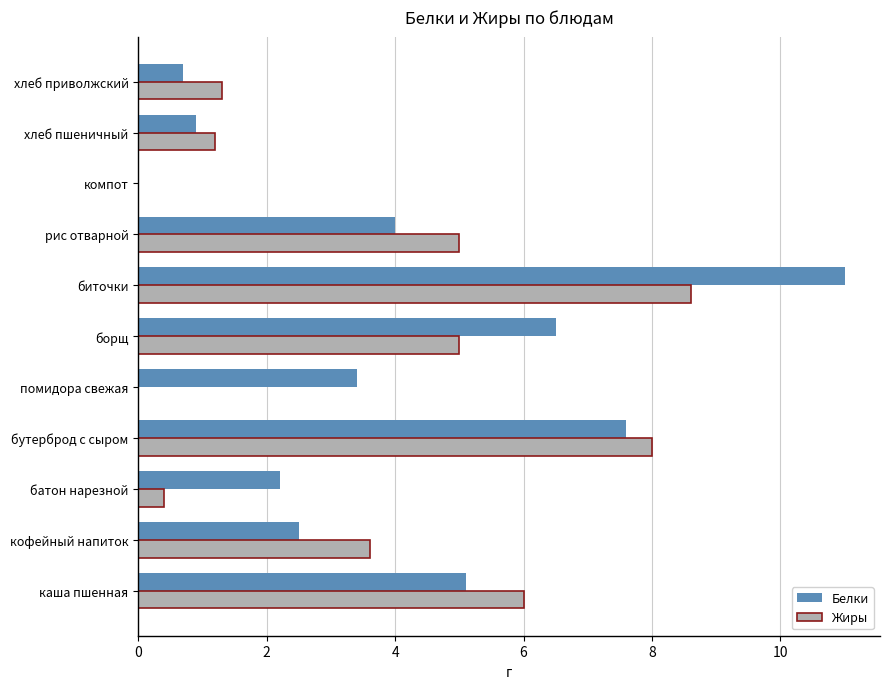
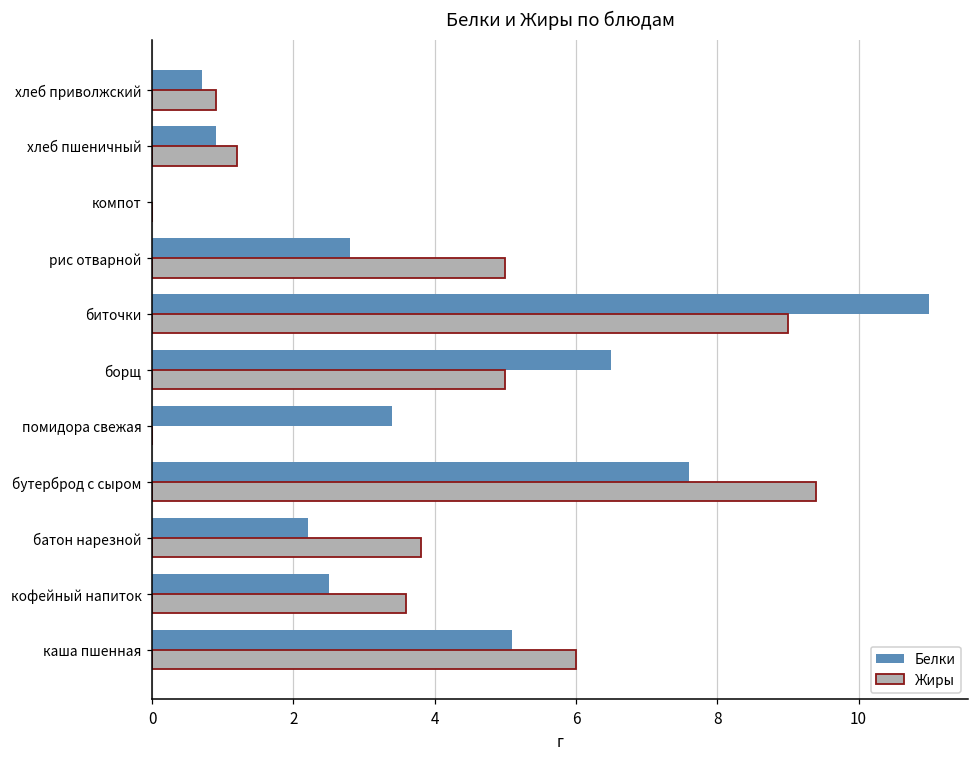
Жиры, хлеб приволжский: 1.3 -> 0.9
Белки, рис отварной: 4.0 -> 2.8
Жиры, биточки: 8.6 -> 9.0
Жиры, бутерброд с сыром: 8.0 -> 9.4
Жиры, батон нарезной: 0.4 -> 3.8
